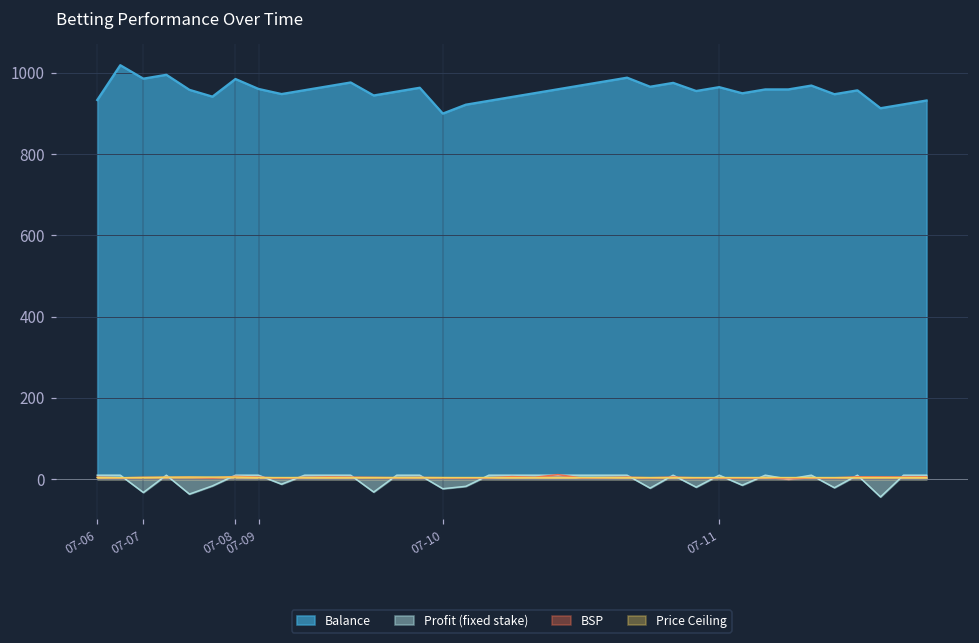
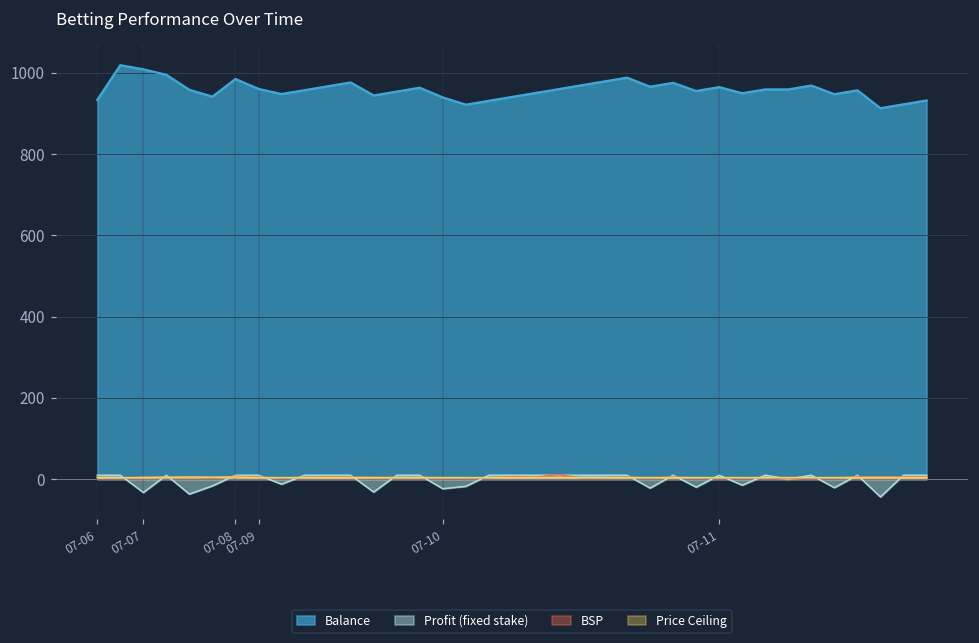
Balance, 07-07: 990 -> 1010
Balance, 07-10: 900 -> 940
